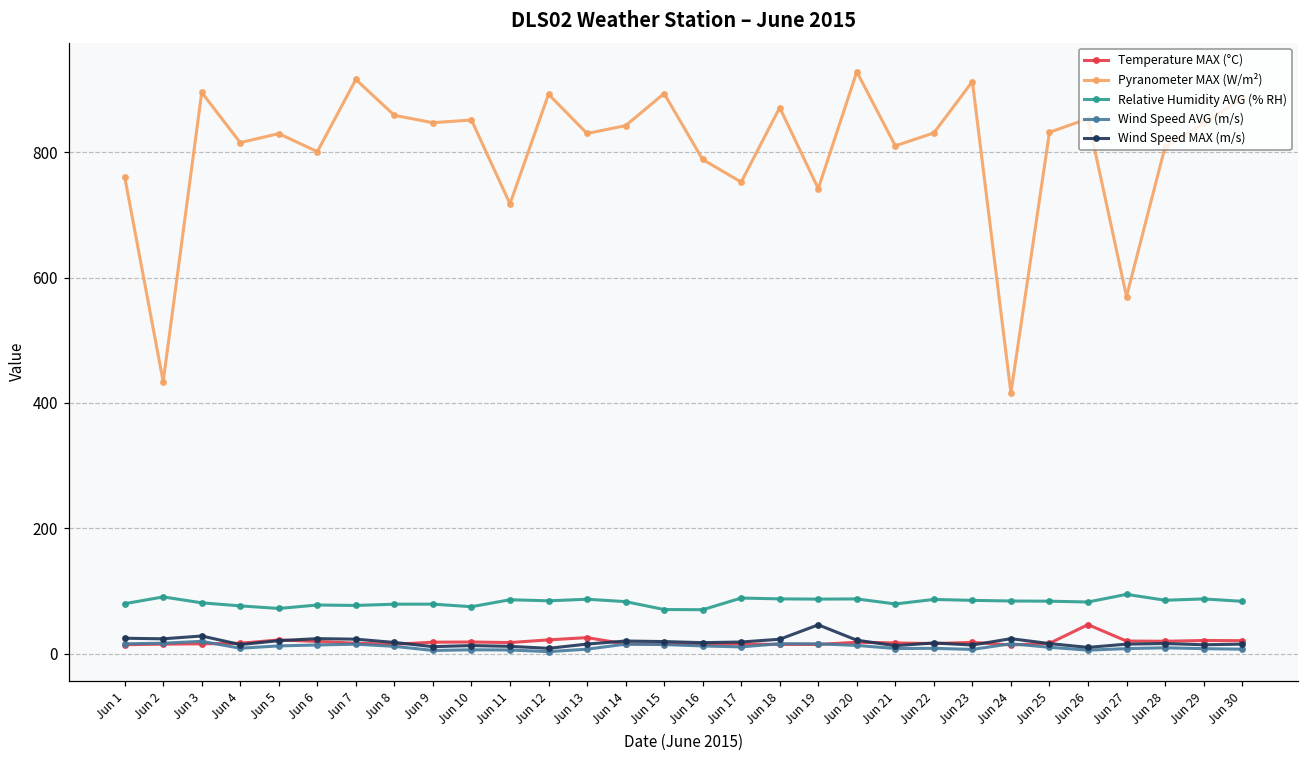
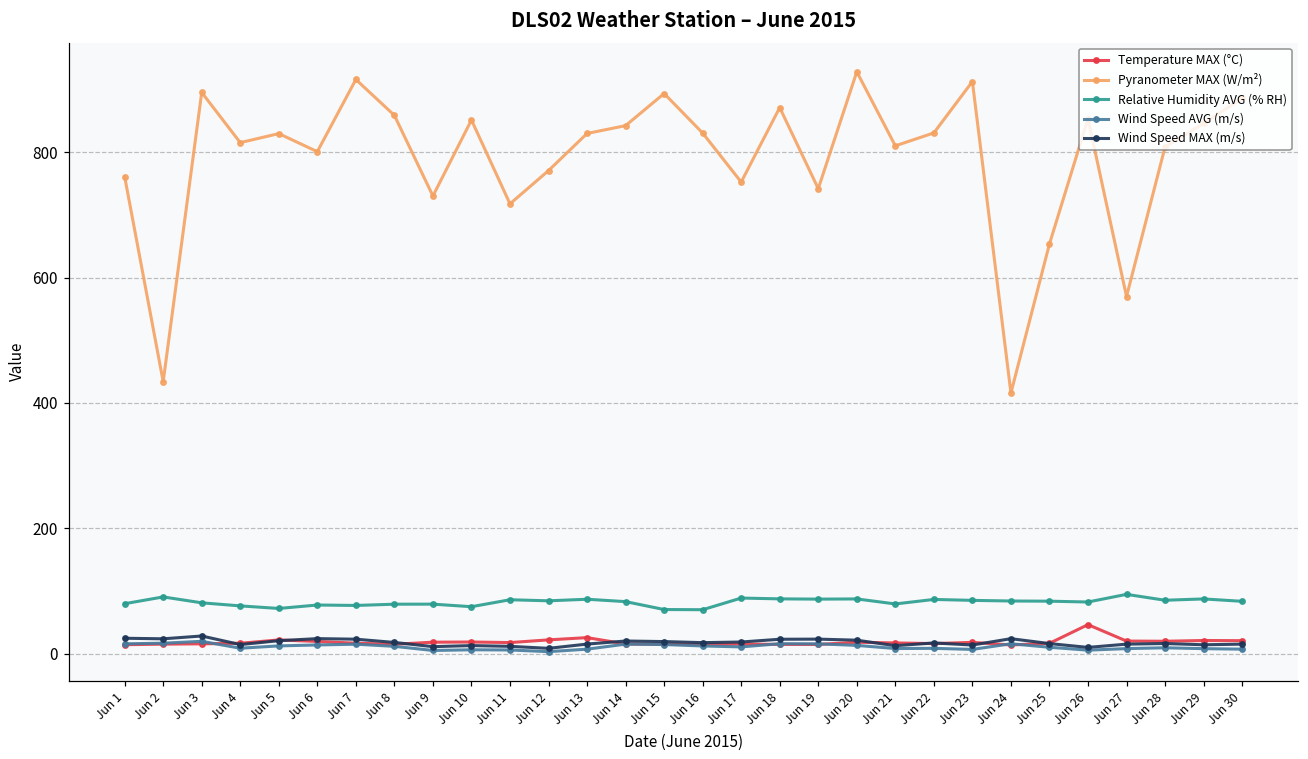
Pyranometer MAX (W/m²), Jun 9: 850 -> 730
Pyranometer MAX (W/m²), Jun 12: 890 -> 770
Pyranometer MAX (W/m²), Jun 16: 790 -> 830
Wind Speed MAX (m/s), Jun 19: 50 -> 20
Pyranometer MAX (W/m²), Jun 25: 830 -> 650
